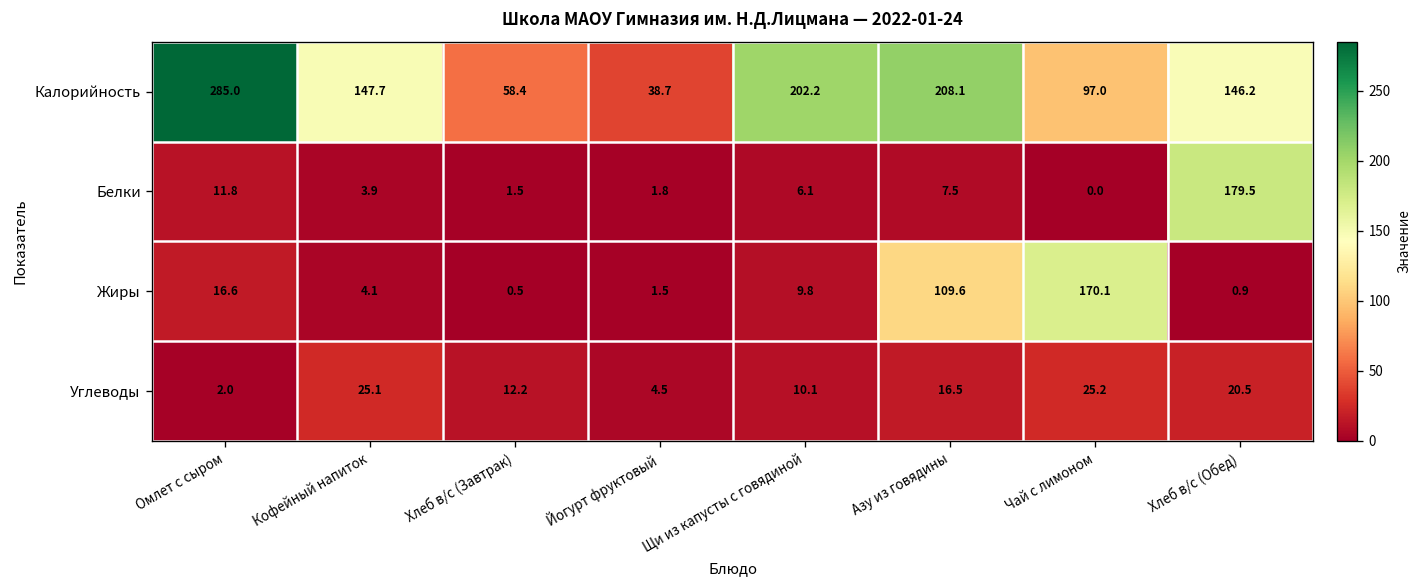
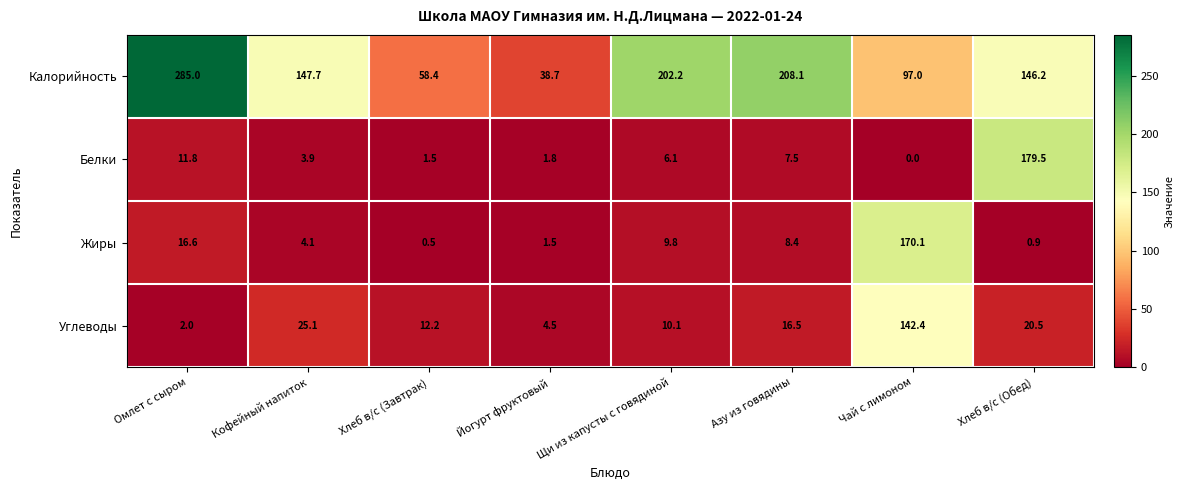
Жиры, Азу из говядины: 109.6 -> 8.4
Углеводы, Чай с лимоном: 25.2 -> 142.4
